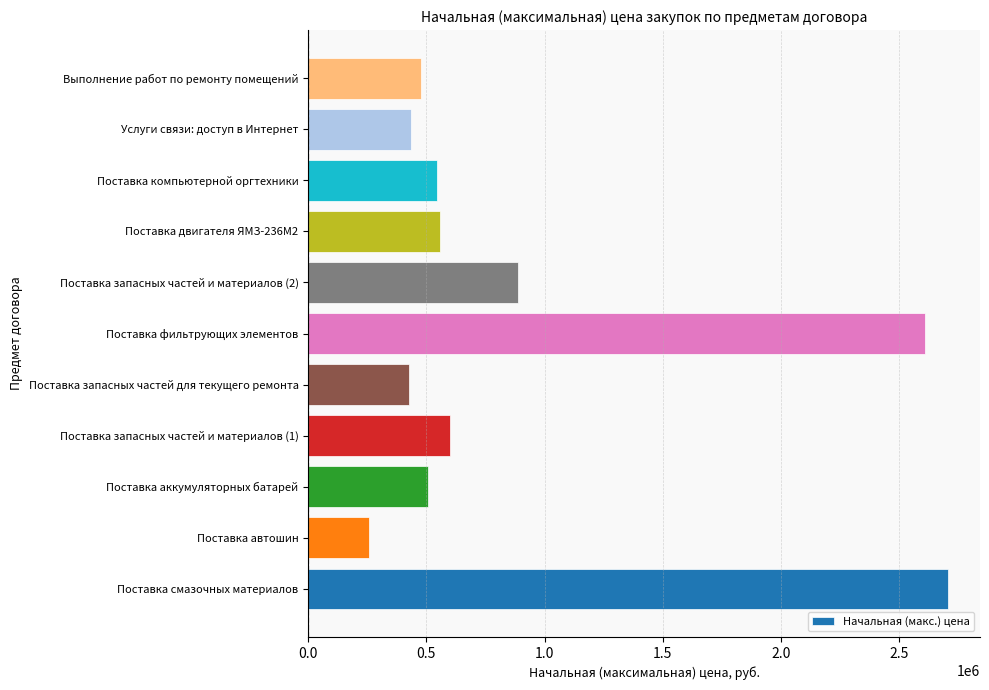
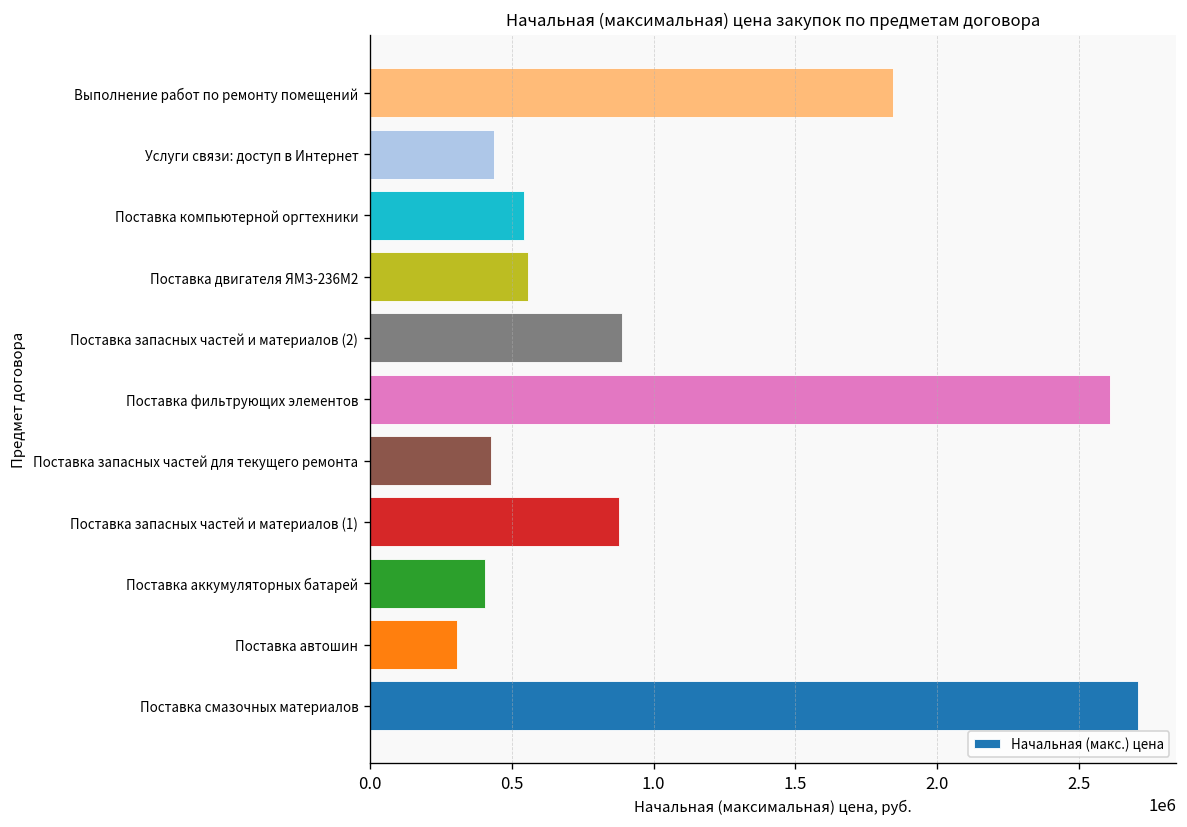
Выполнение работ по ремонту помещений: 480000 -> 1840000
Поставка запасных частей и материалов (1): 600000 -> 880000
Поставка аккумуляторных батарей: 510000 -> 410000
Поставка автошин: 260000 -> 310000
